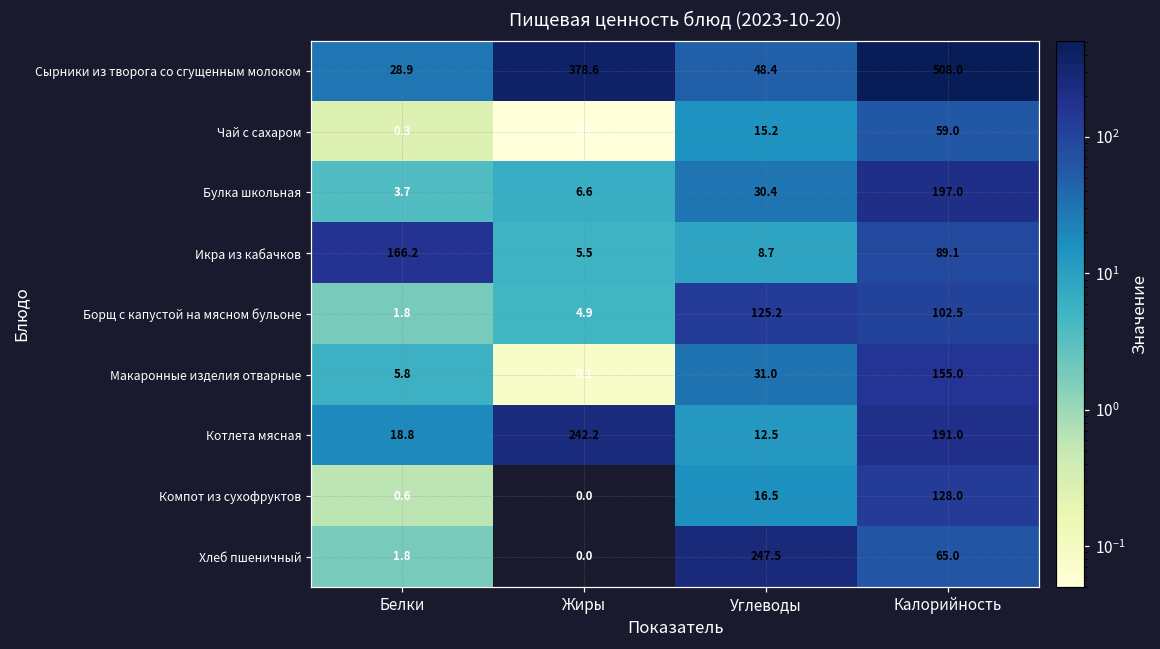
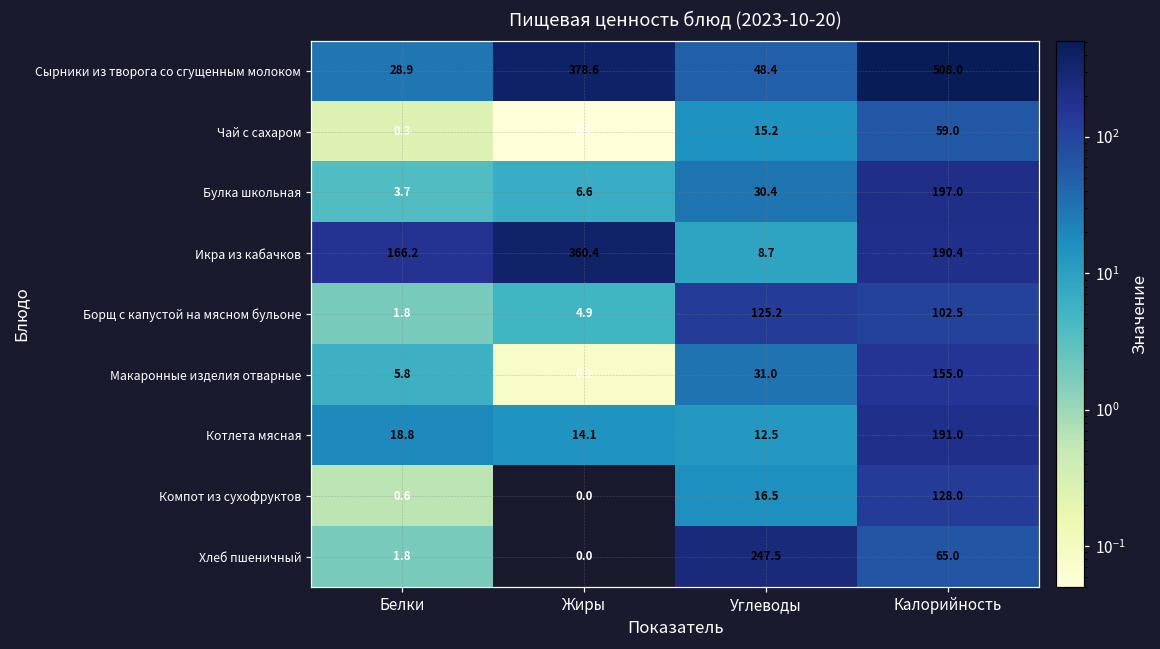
Икра из кабачков, Жиры: 5.5 -> 360.4
Икра из кабачков, Калорийность: 89.1 -> 190.4
Котлета мясная, Жиры: 242.2 -> 14.1
